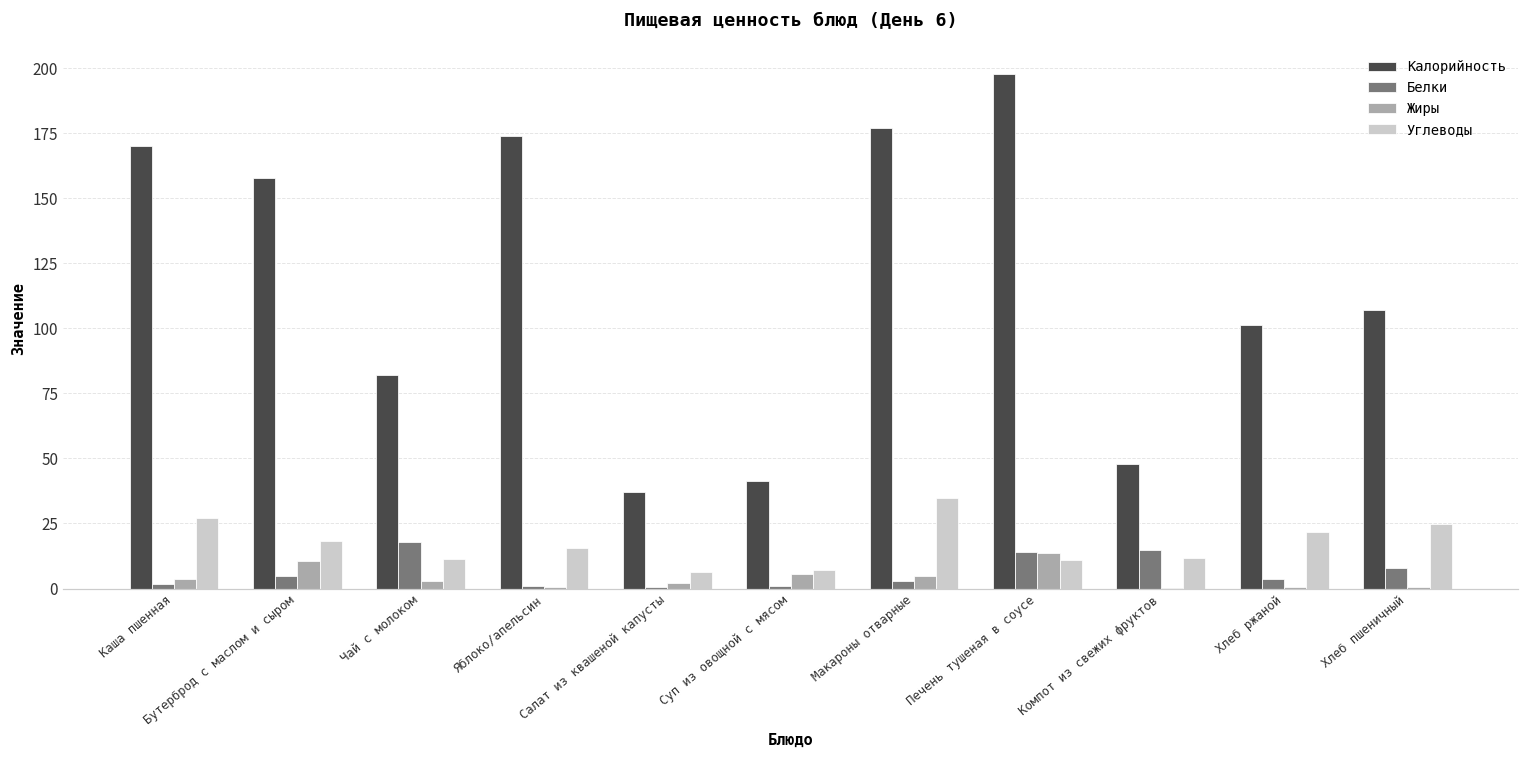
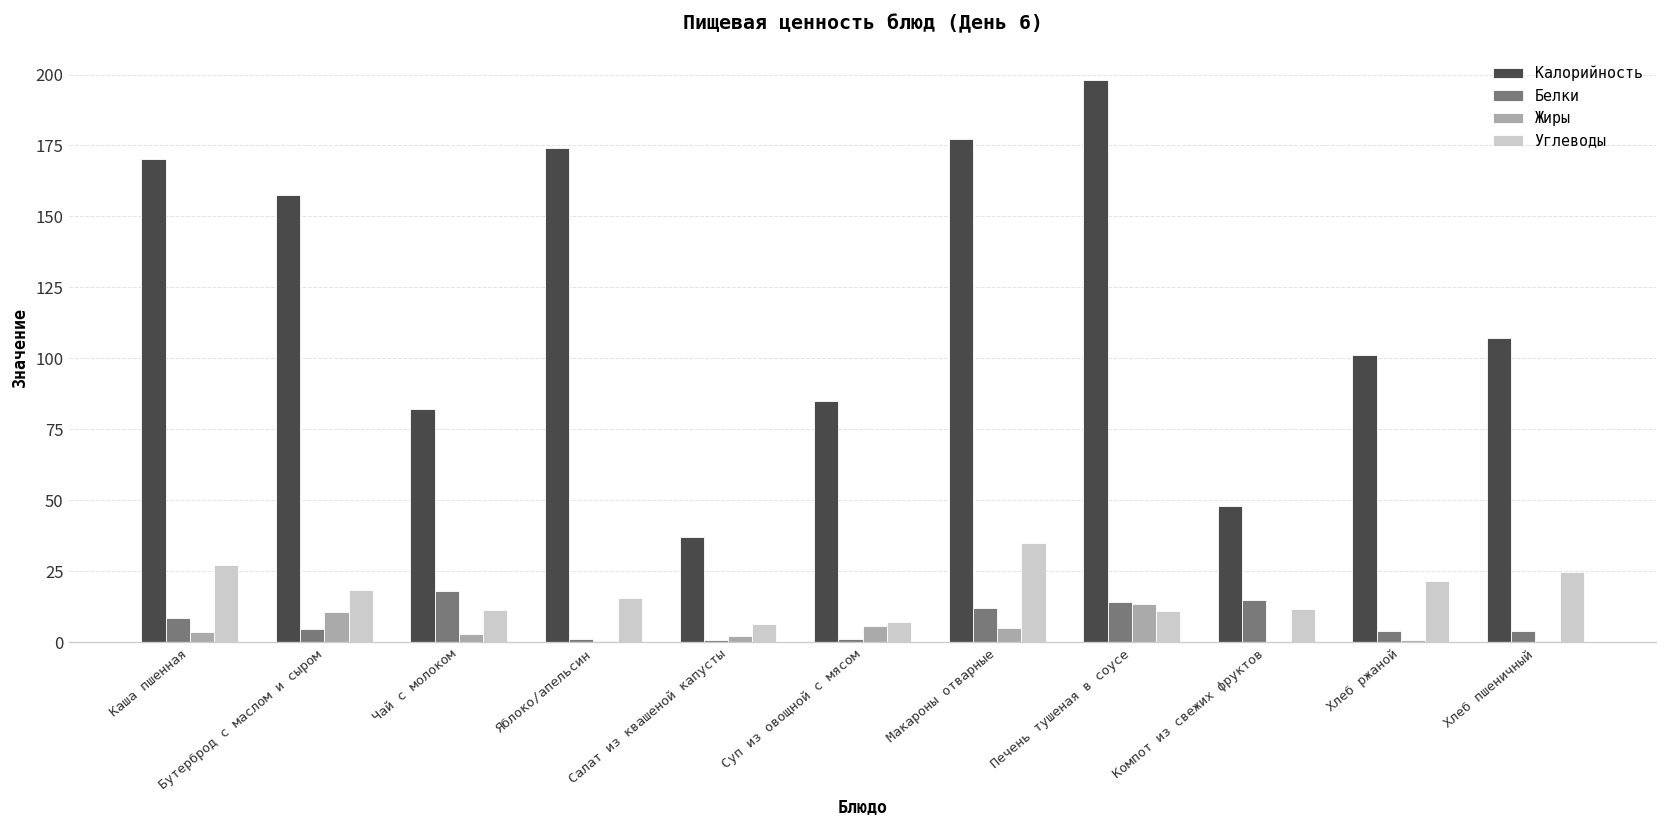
Белки, Каша пшенная: 2 -> 9
Калорийность, Суп из овощной с мясом: 41 -> 85
Белки, Макароны отварные: 3 -> 12
Белки, Хлеб пшеничный: 8 -> 4
